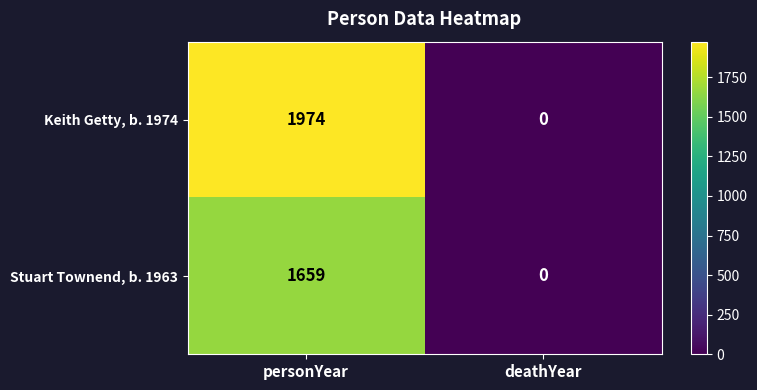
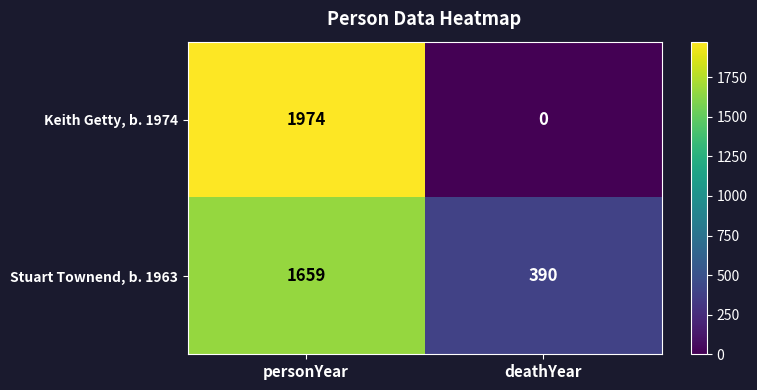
Stuart Townend, b. 1963, deathYear: 0 -> 390
